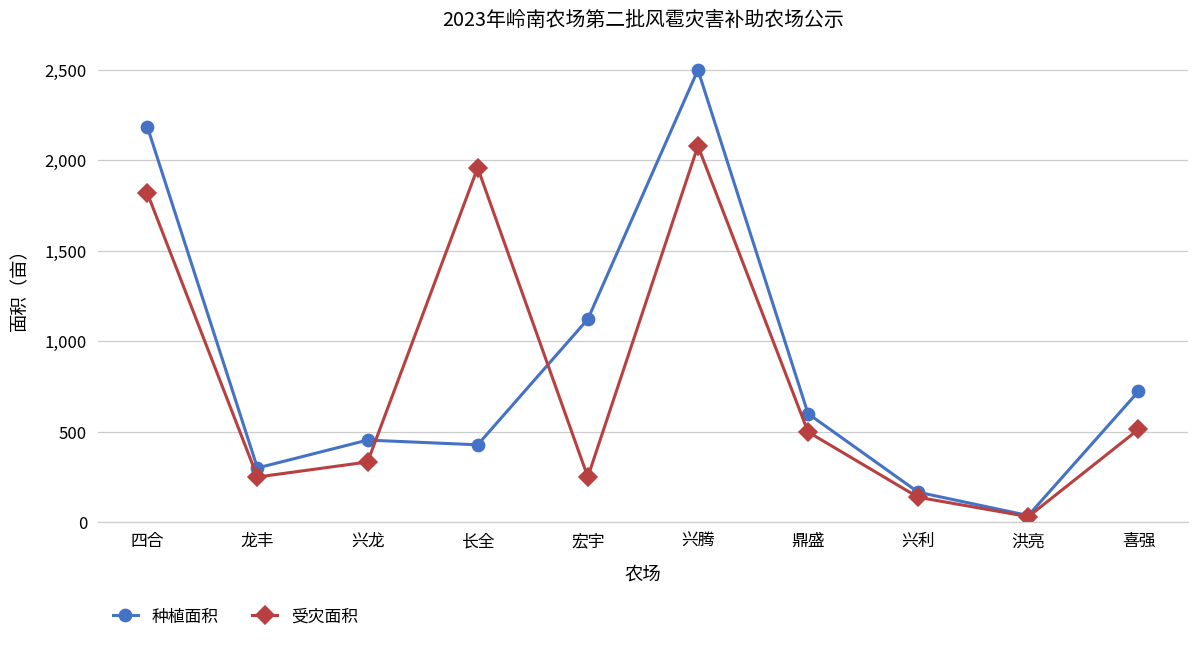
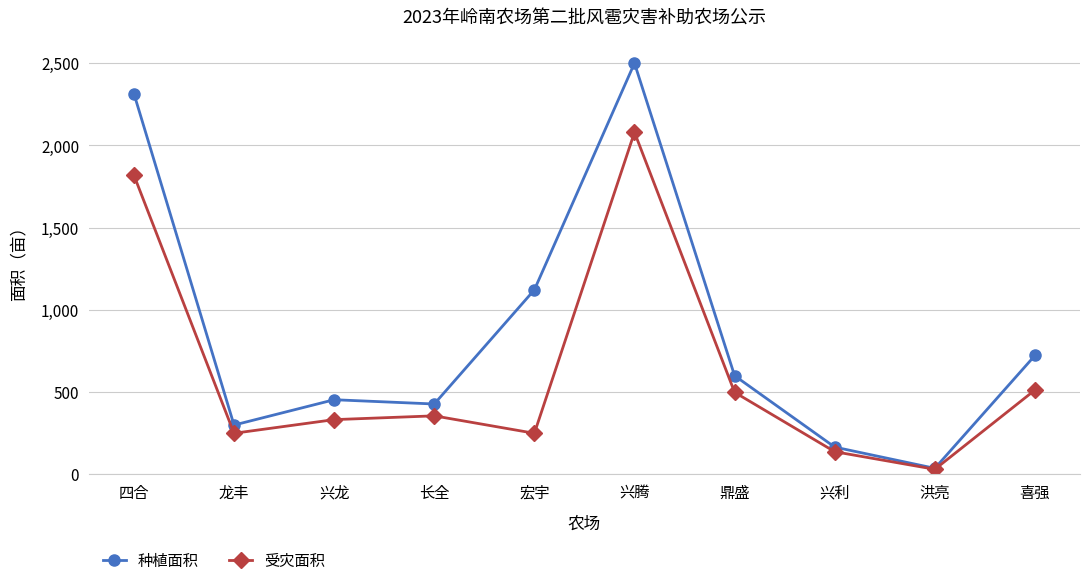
种植面积, 四合: 2,190 -> 2,320
受灾面积, 长全: 1,960 -> 360
